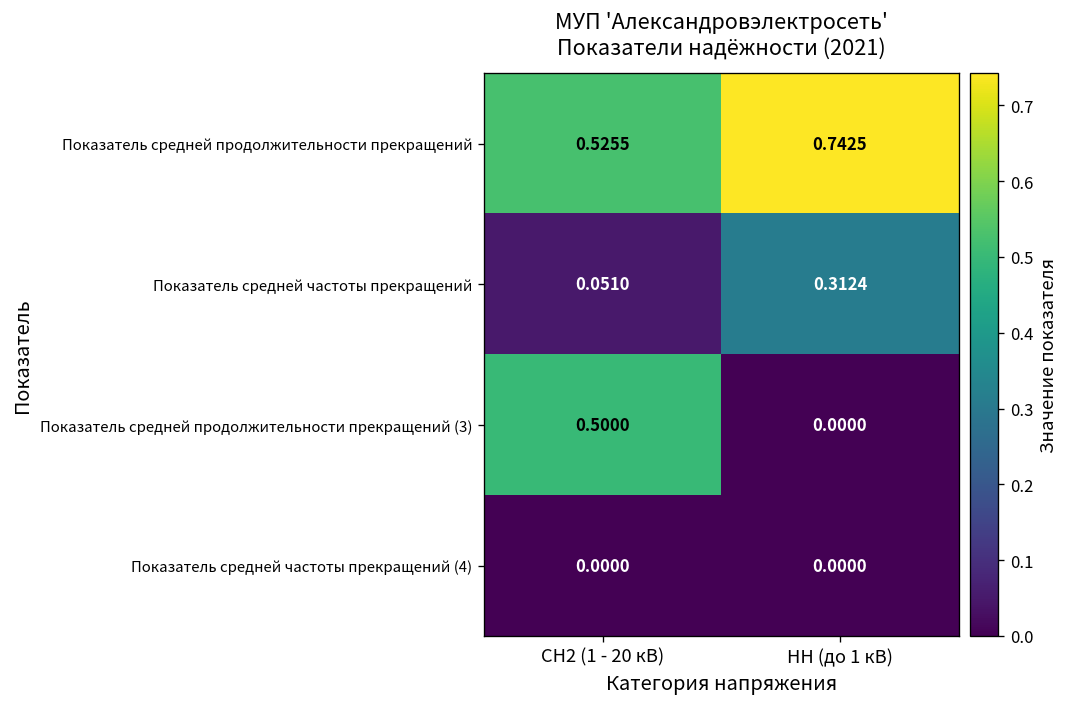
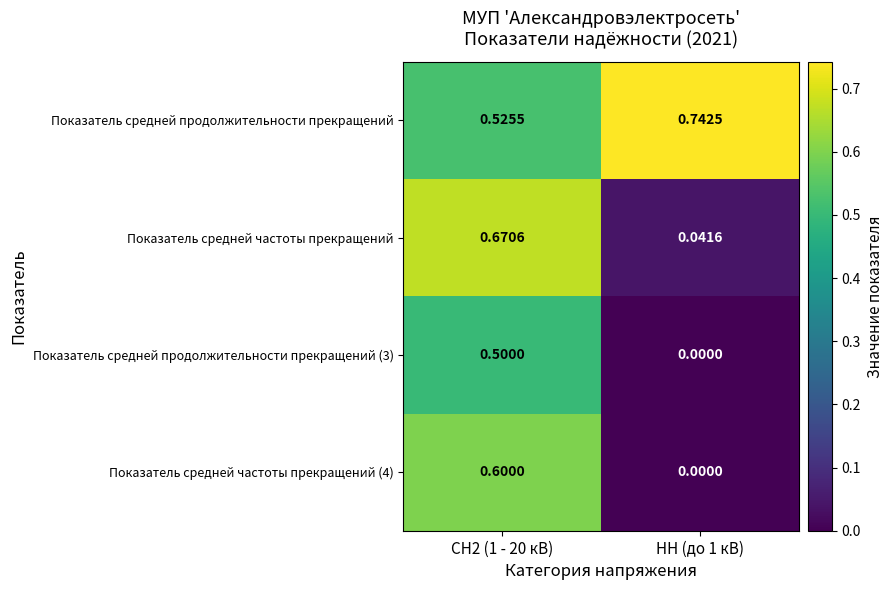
Показатель средней частоты прекращений, СН2 (1 - 20 кВ): 0.0510 -> 0.6706
Показатель средней частоты прекращений, НН (до 1 кВ): 0.3124 -> 0.0416
Показатель средней частоты прекращений (4), СН2 (1 - 20 кВ): 0.0000 -> 0.6000
